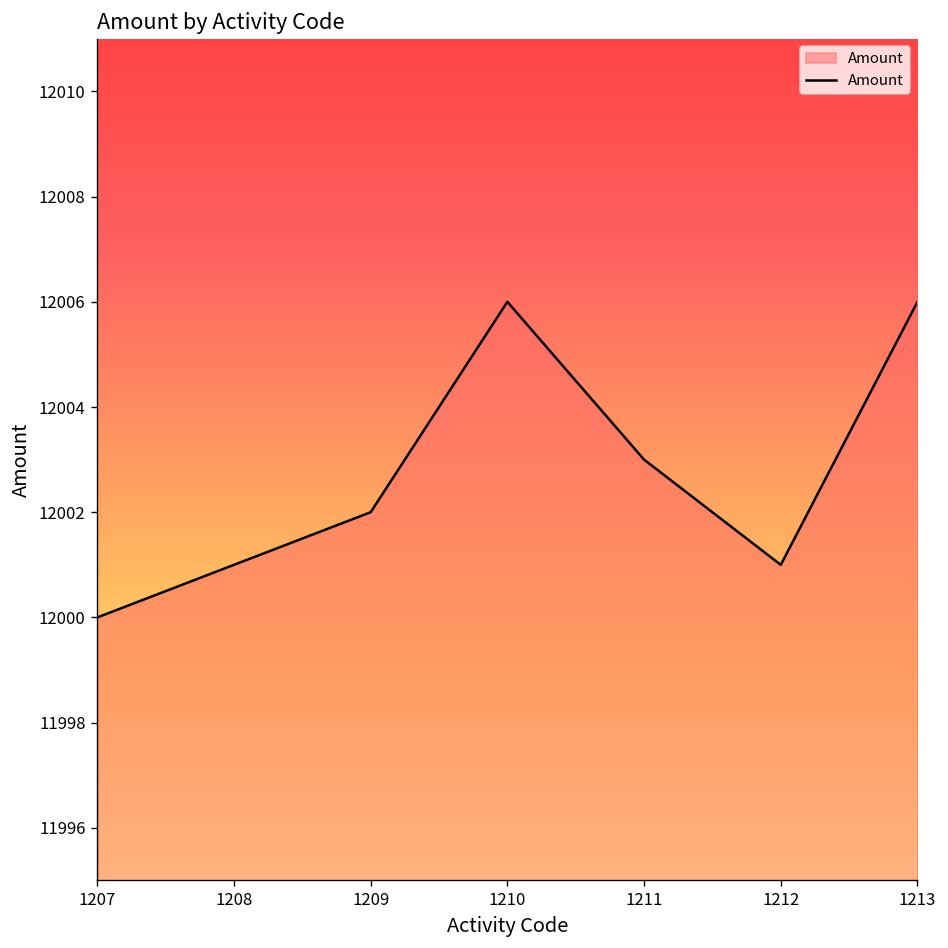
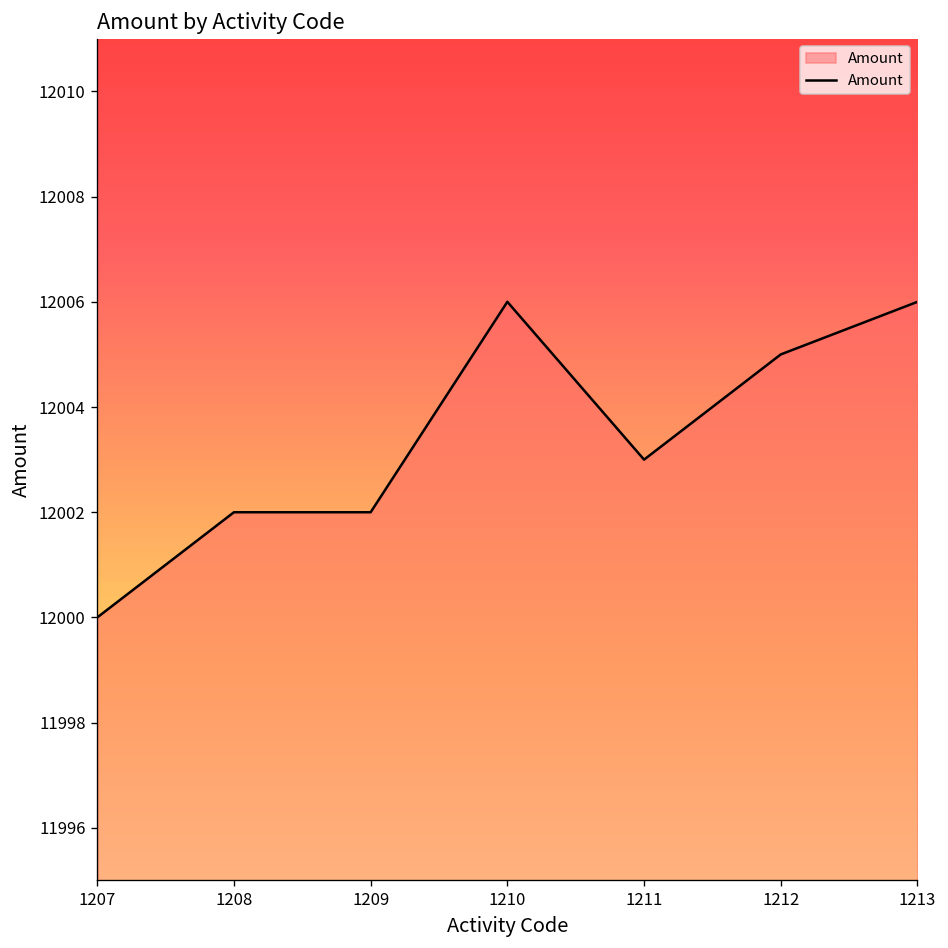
1208: 12001 -> 12002
1212: 12001 -> 12005
